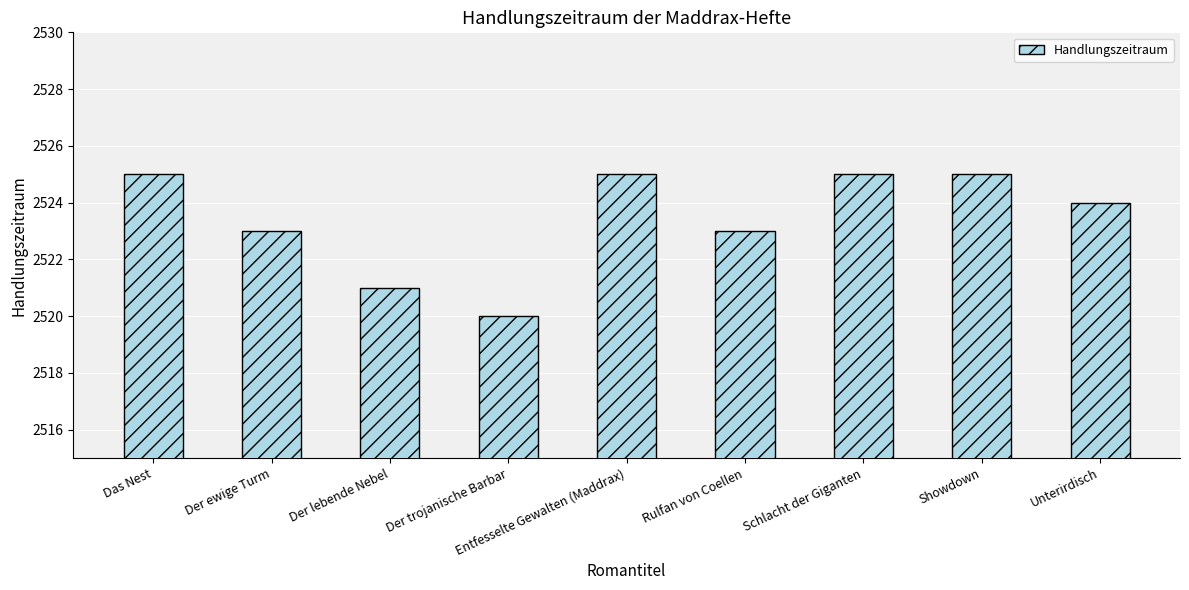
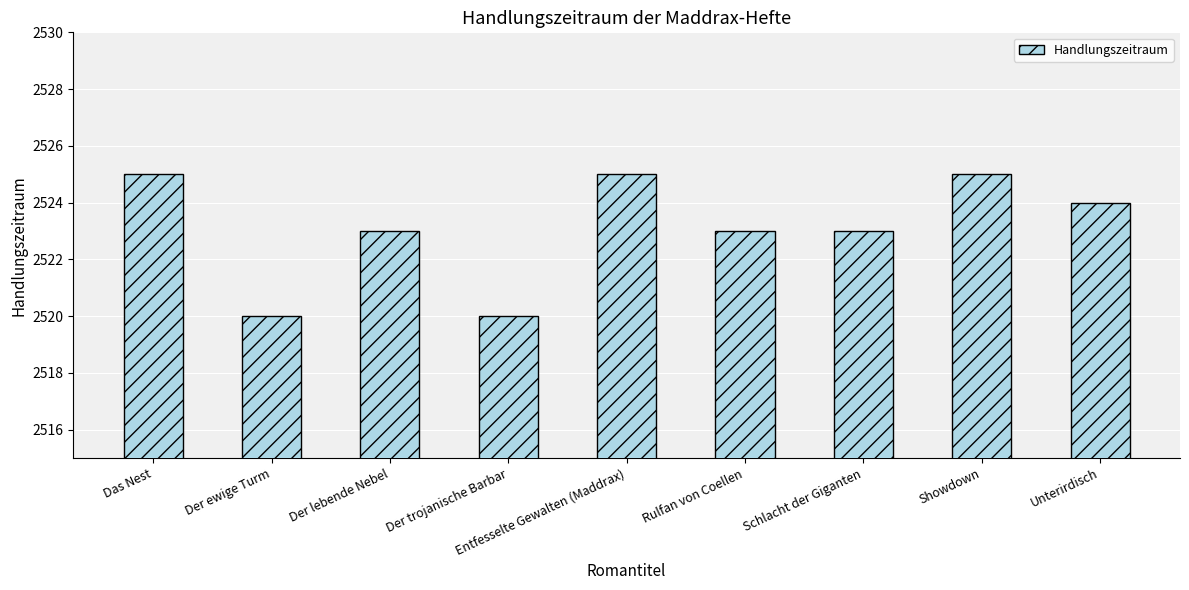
Der ewige Turm: 2523 -> 2520
Der lebende Nebel: 2521 -> 2523
Schlacht der Giganten: 2525 -> 2523
